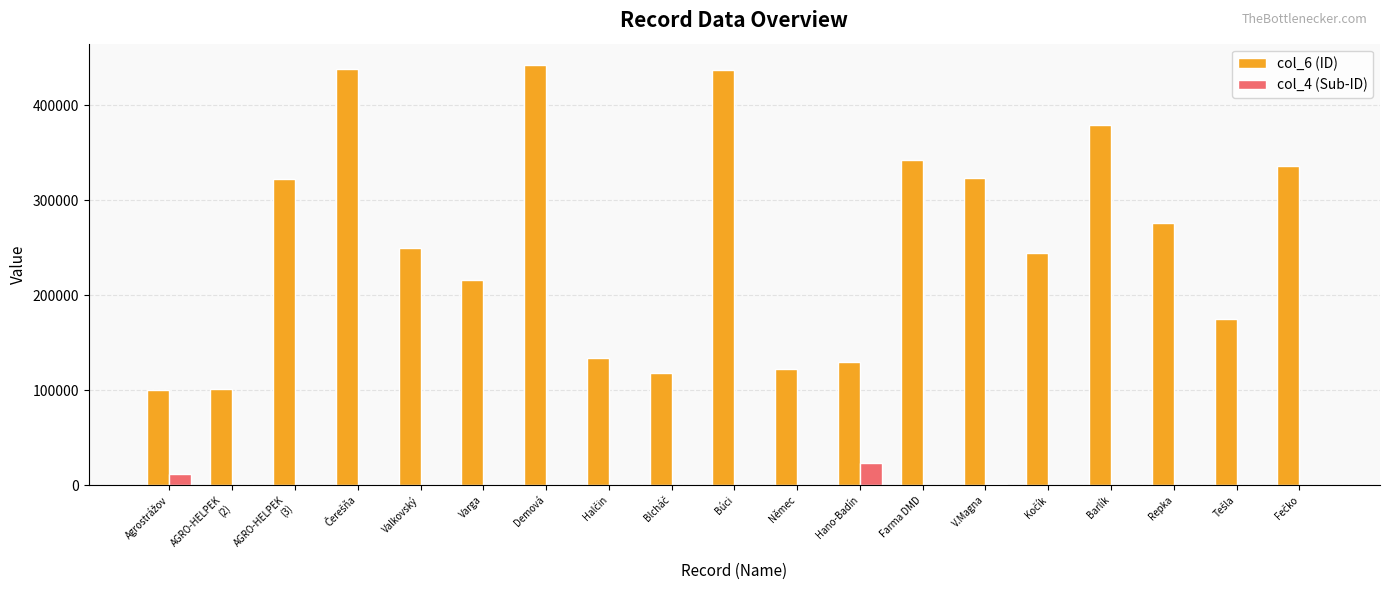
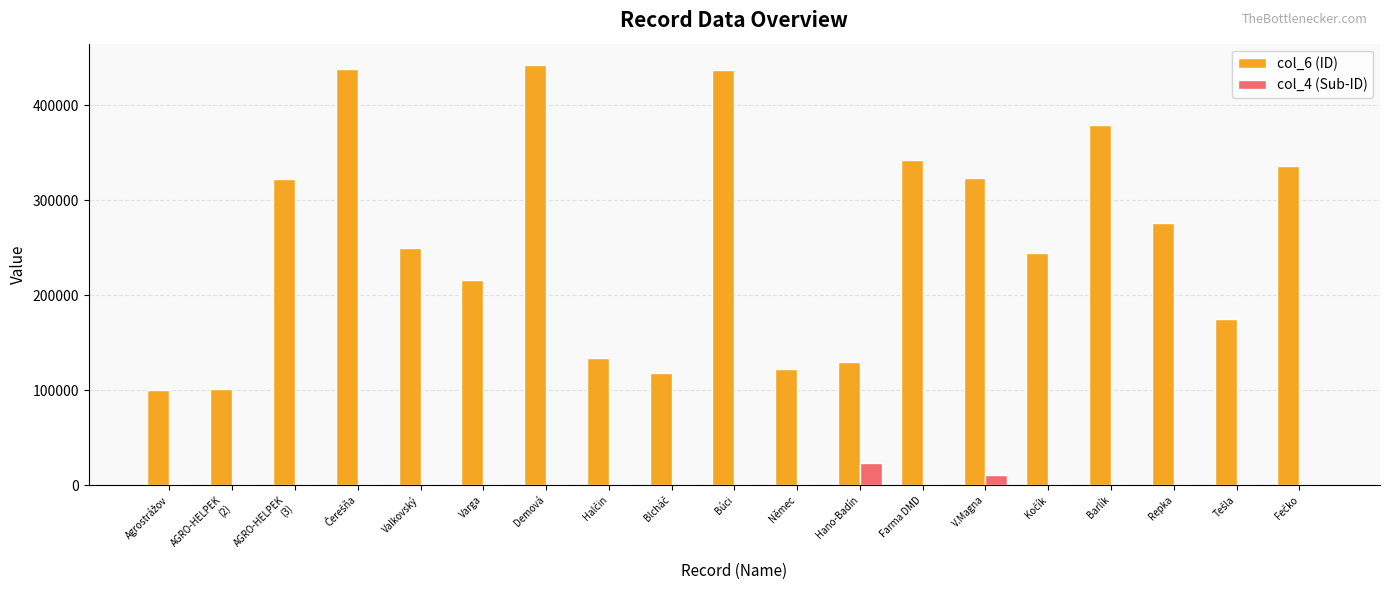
col_4 (Sub-ID), Agrostrážov: 10000 -> 0
col_4 (Sub-ID), V.Magna: 0 -> 10000
